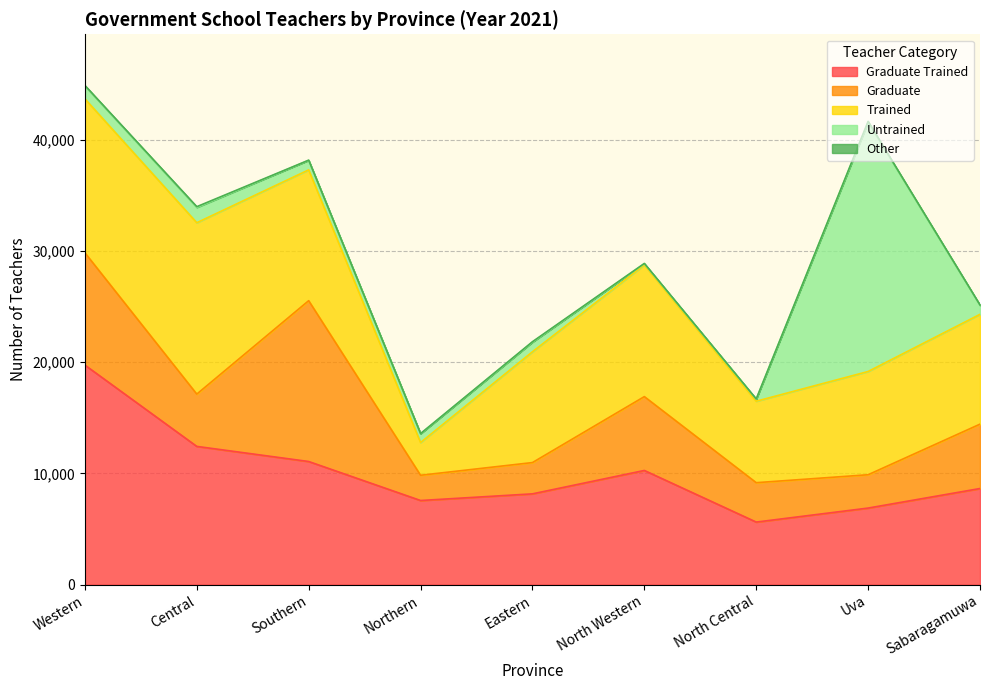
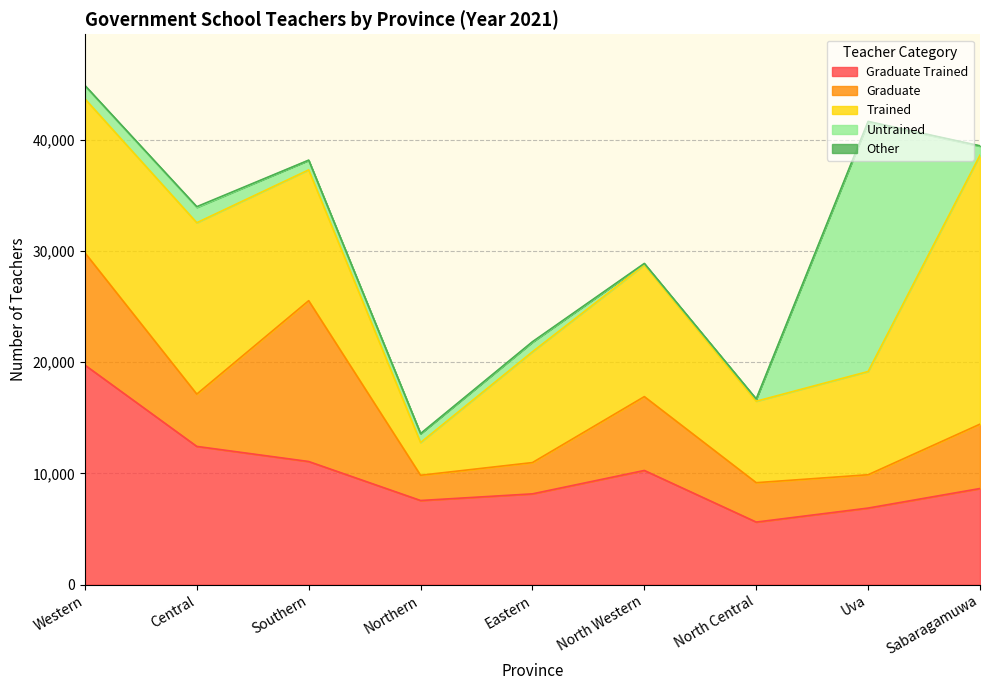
Trained, Sabaragamuwa: 9,900 -> 24,200
